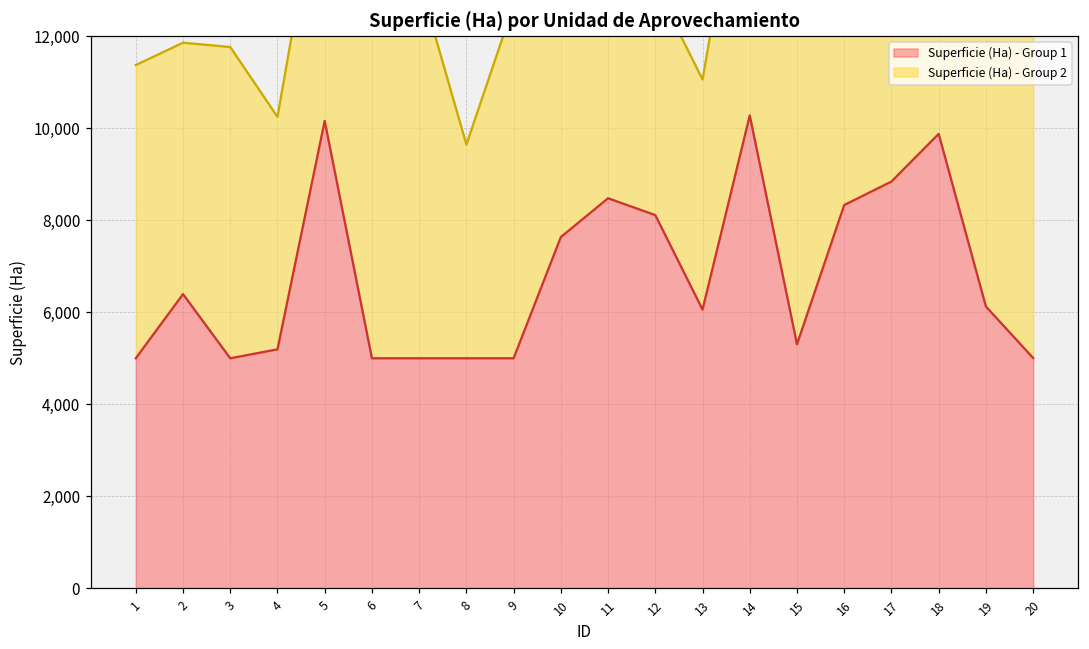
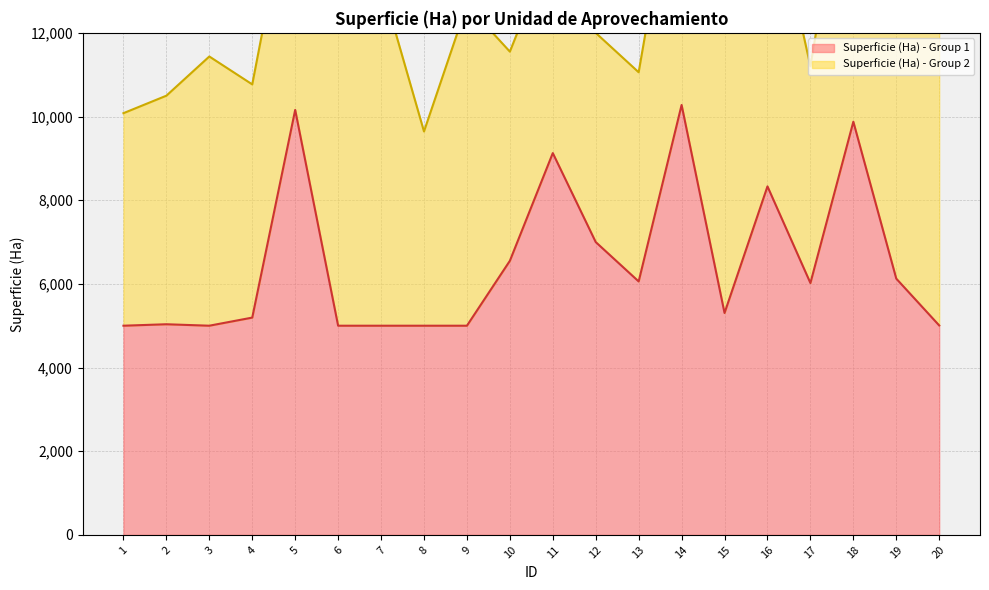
Superficie (Ha) - Group 2, 1: 6,400 -> 5,100
Superficie (Ha) - Group 1, 2: 6,400 -> 5,000
Superficie (Ha) - Group 2, 3: 6,800 -> 6,400
Superficie (Ha) - Group 2, 4: 5,100 -> 5,600
Superficie (Ha) - Group 1, 10: 7,600 -> 6,600
Superficie (Ha) - Group 1, 11: 8,500 -> 9,100
Superficie (Ha) - Group 1, 12: 8,100 -> 7,000
Superficie (Ha) - Group 1, 17: 8,800 -> 6,000
